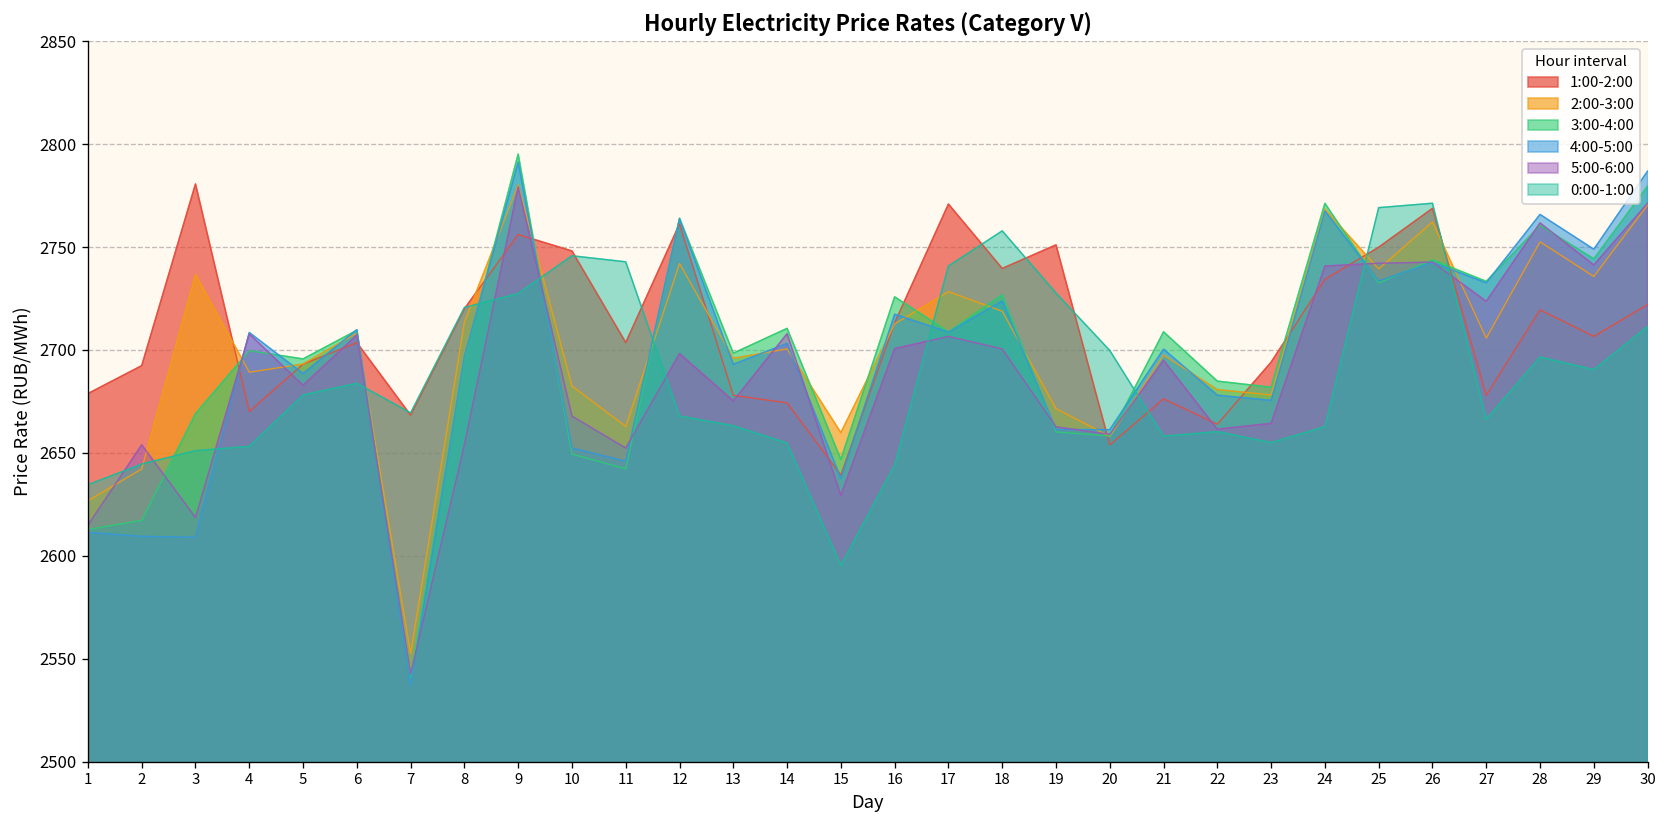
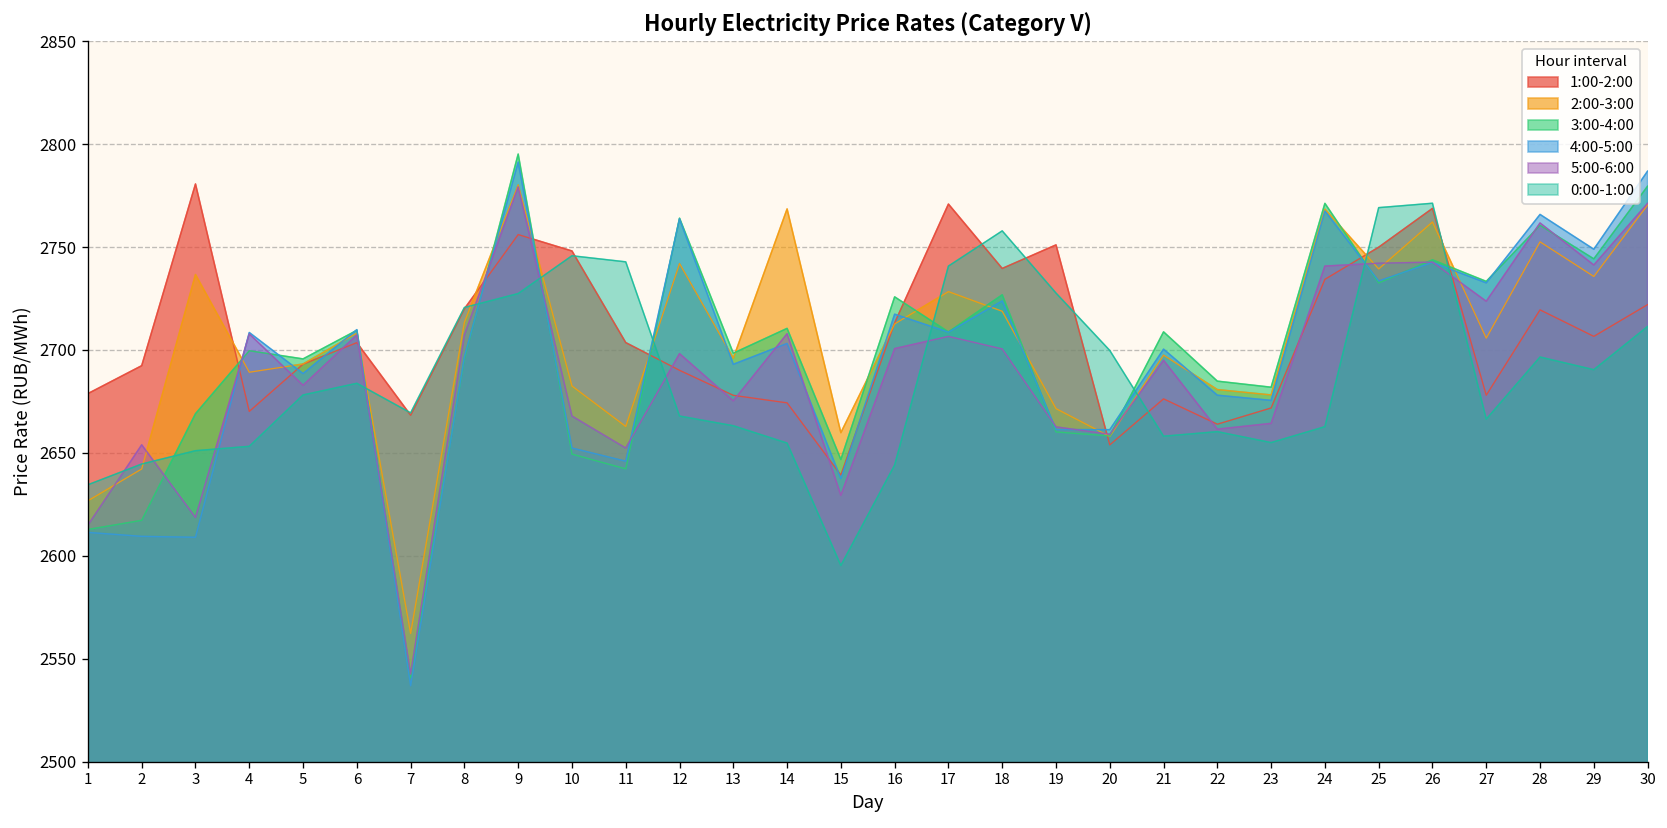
2:00-3:00, 7: 2553 -> 2562
5:00-6:00, 8: 2654 -> 2707
1:00-2:00, 12: 2761 -> 2690
2:00-3:00, 14: 2700 -> 2768
1:00-2:00, 23: 2694 -> 2672
